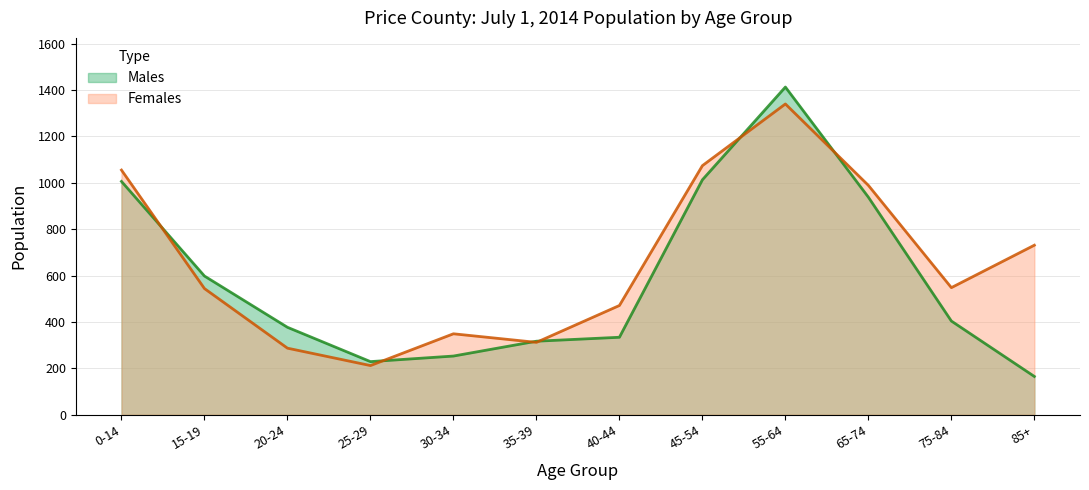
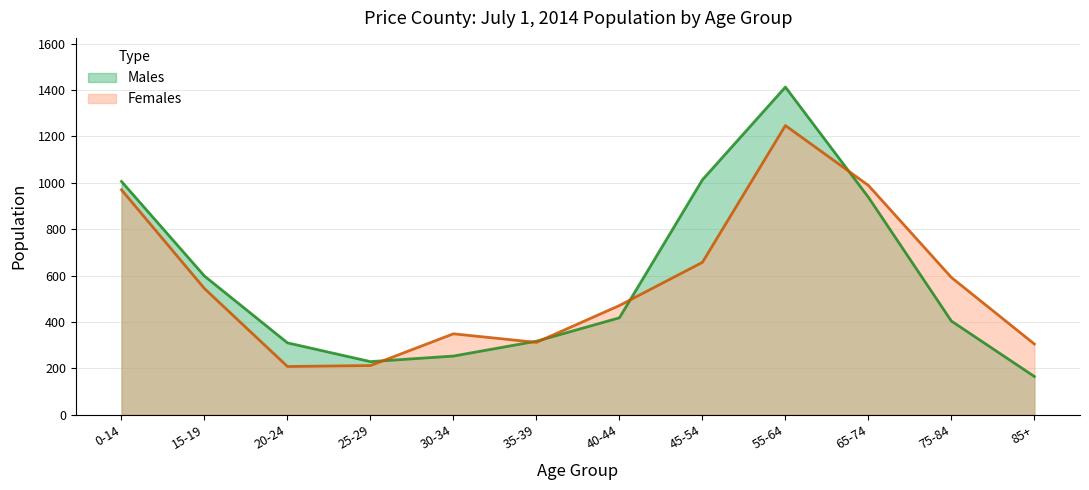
Females, 0-14: 1060 -> 970
Males, 20-24: 380 -> 310
Females, 20-24: 290 -> 210
Males, 40-44: 330 -> 420
Females, 45-54: 1070 -> 660
Females, 55-64: 1340 -> 1250
Females, 75-84: 550 -> 590
Females, 85+: 730 -> 310
